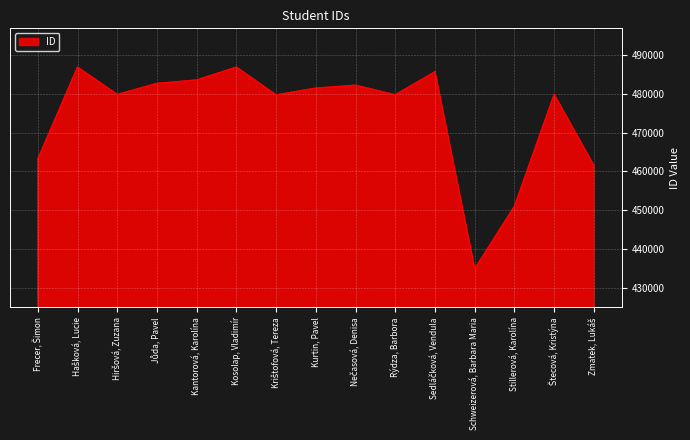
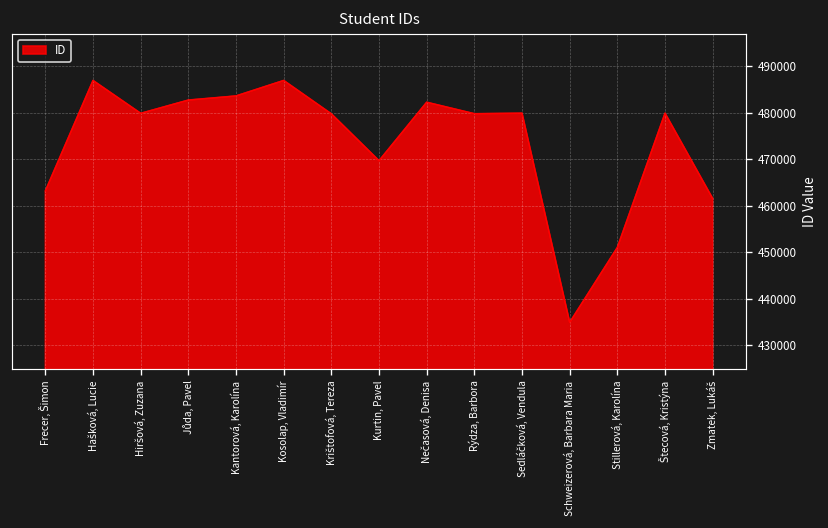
Kurtin, Pavel: 482000 -> 470000
Sedláčková, Vendula: 486000 -> 480000
